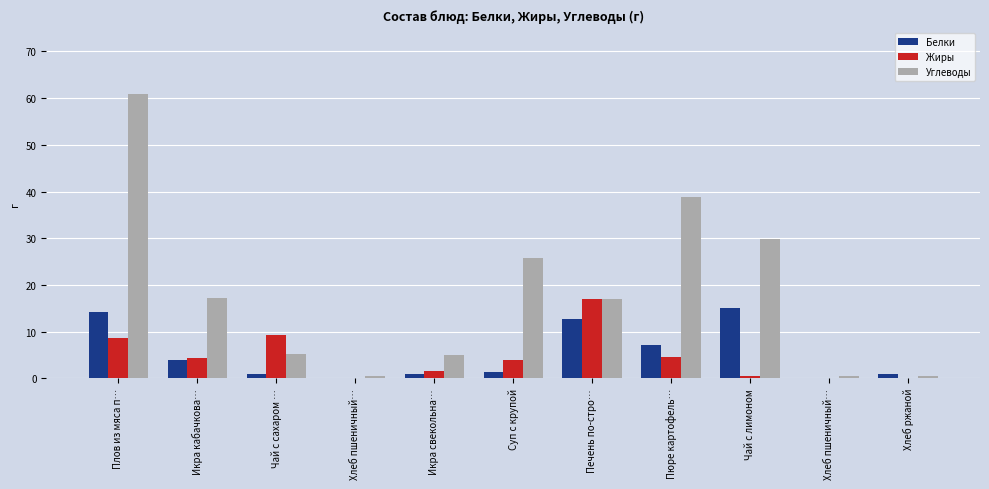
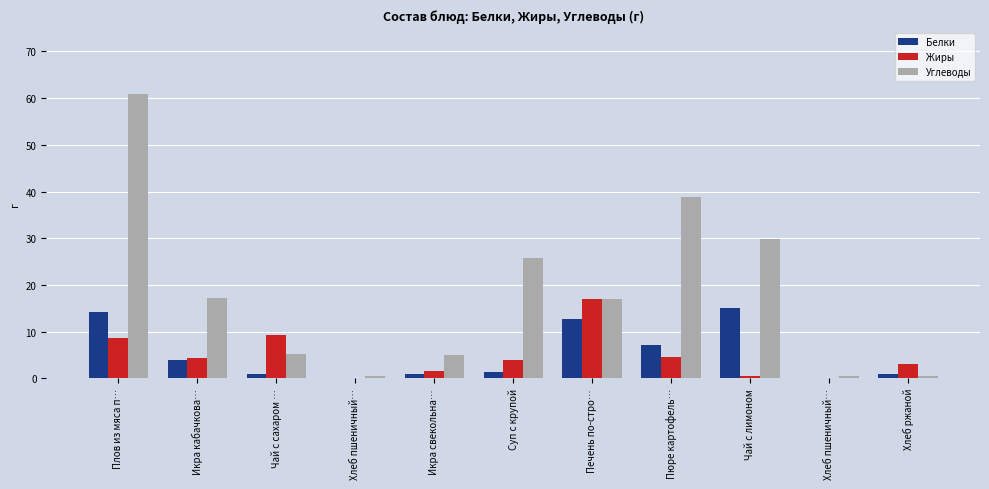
Жиры, Хлеб ржаной: 0 -> 3
